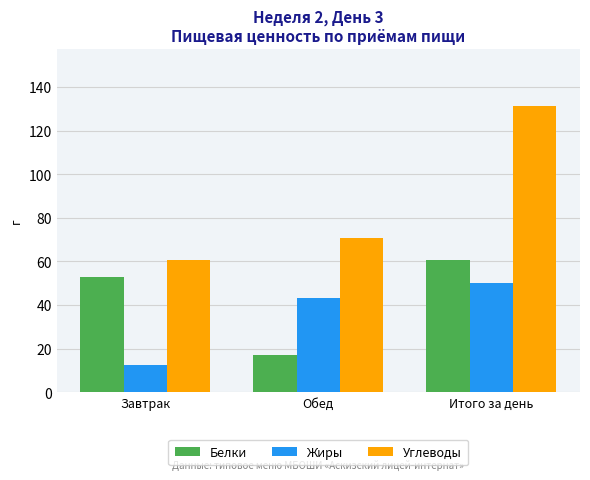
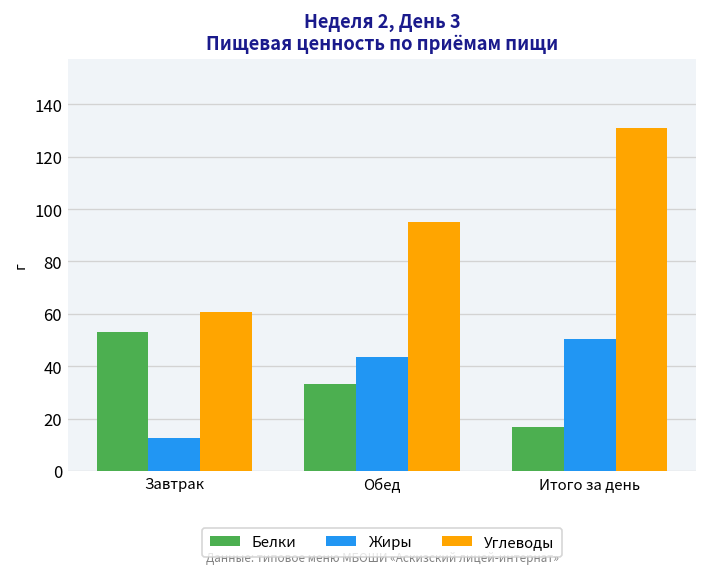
Белки, Обед: 17 -> 33
Углеводы, Обед: 71 -> 95
Белки, Итого за день: 61 -> 17
